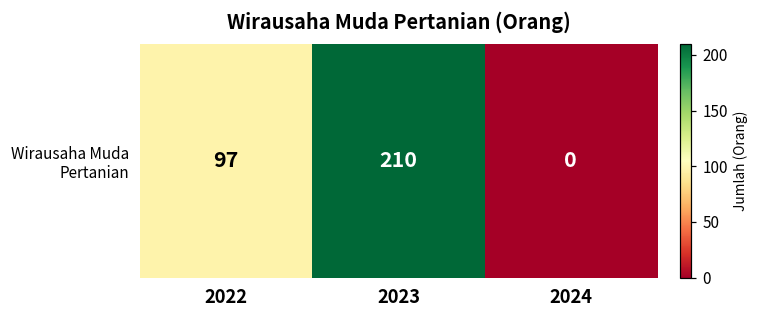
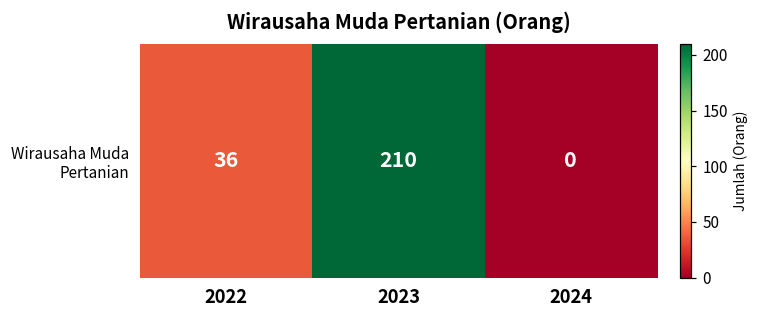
Wirausaha Muda Pertanian, 2022: 97 -> 36
